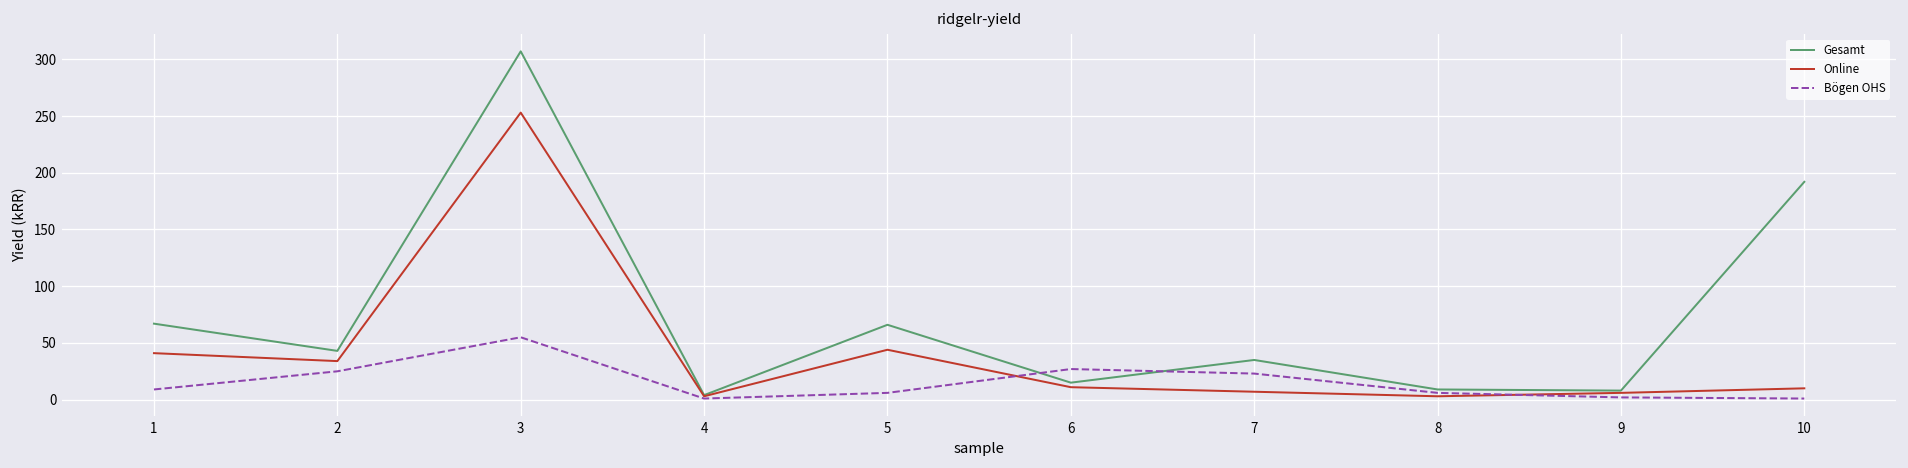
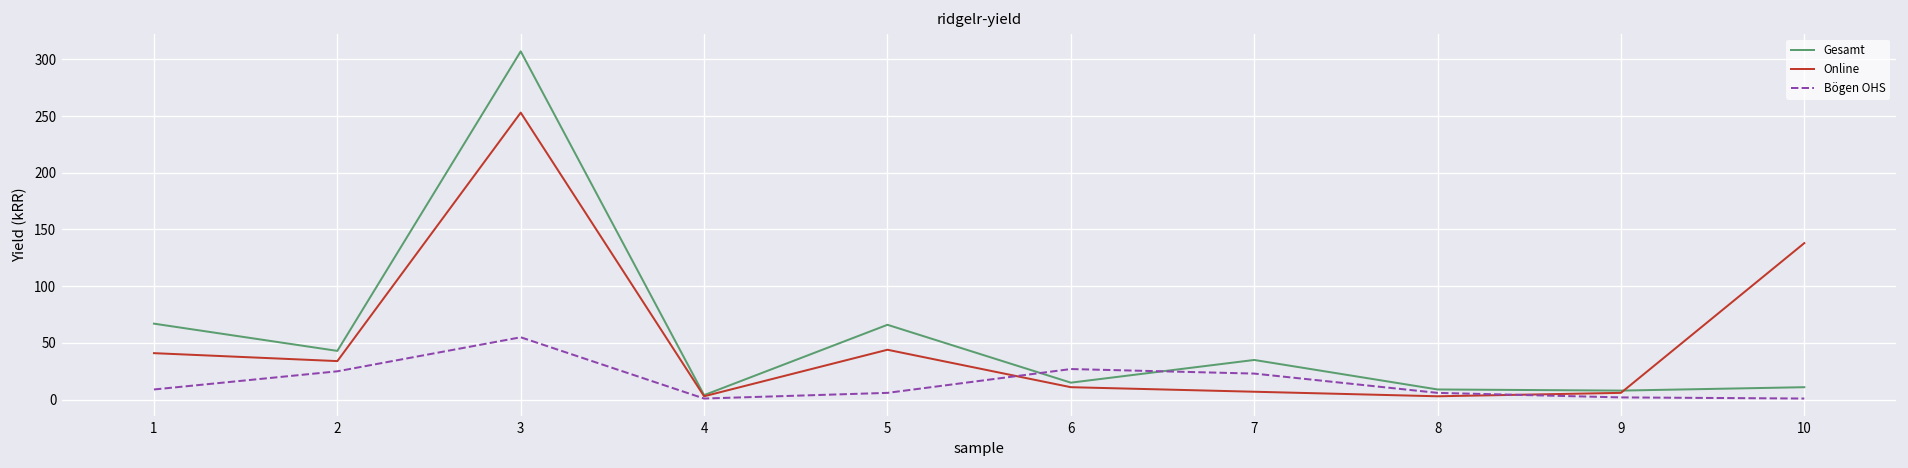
Gesamt, 10: 190 -> 10
Online, 10: 10 -> 140
